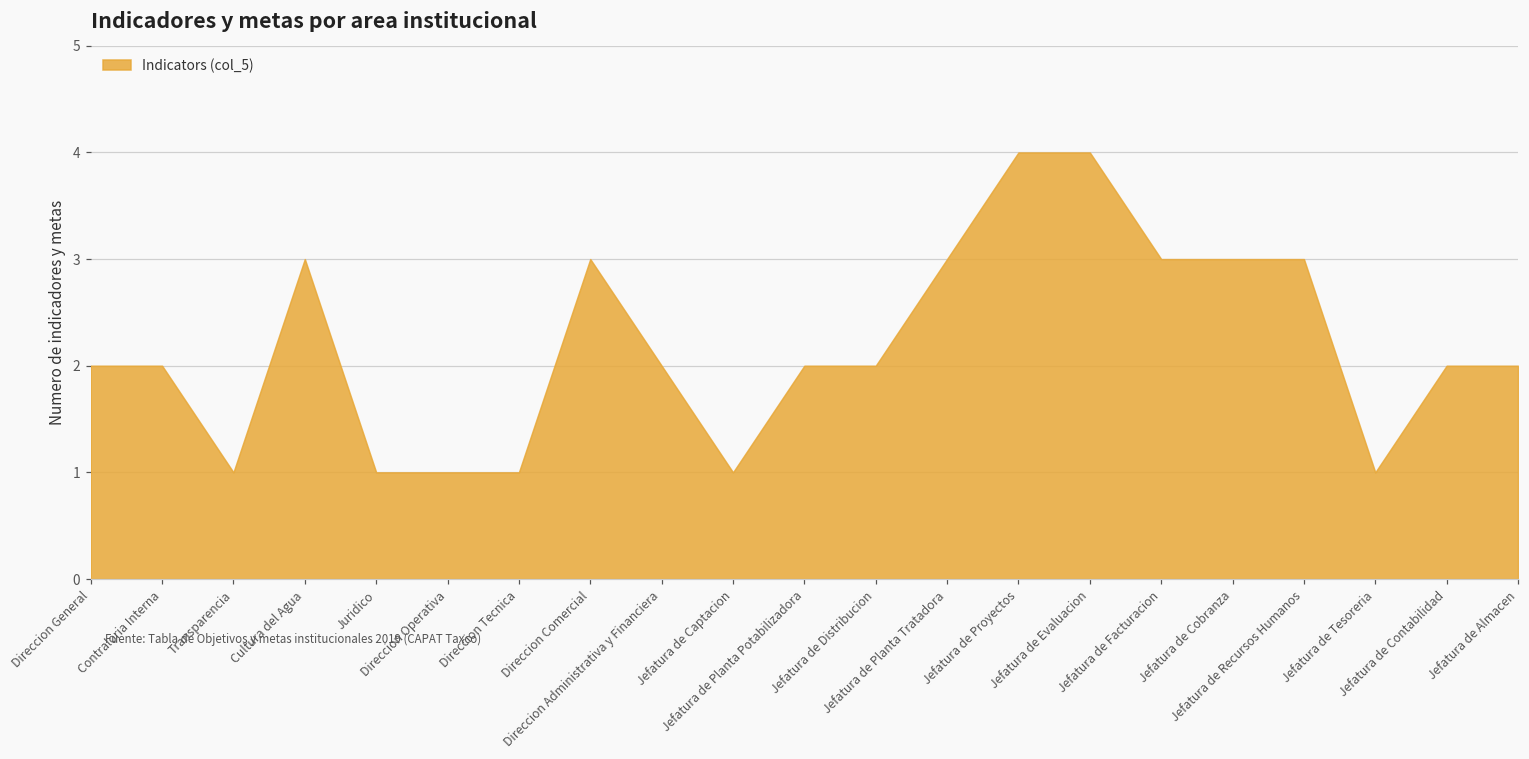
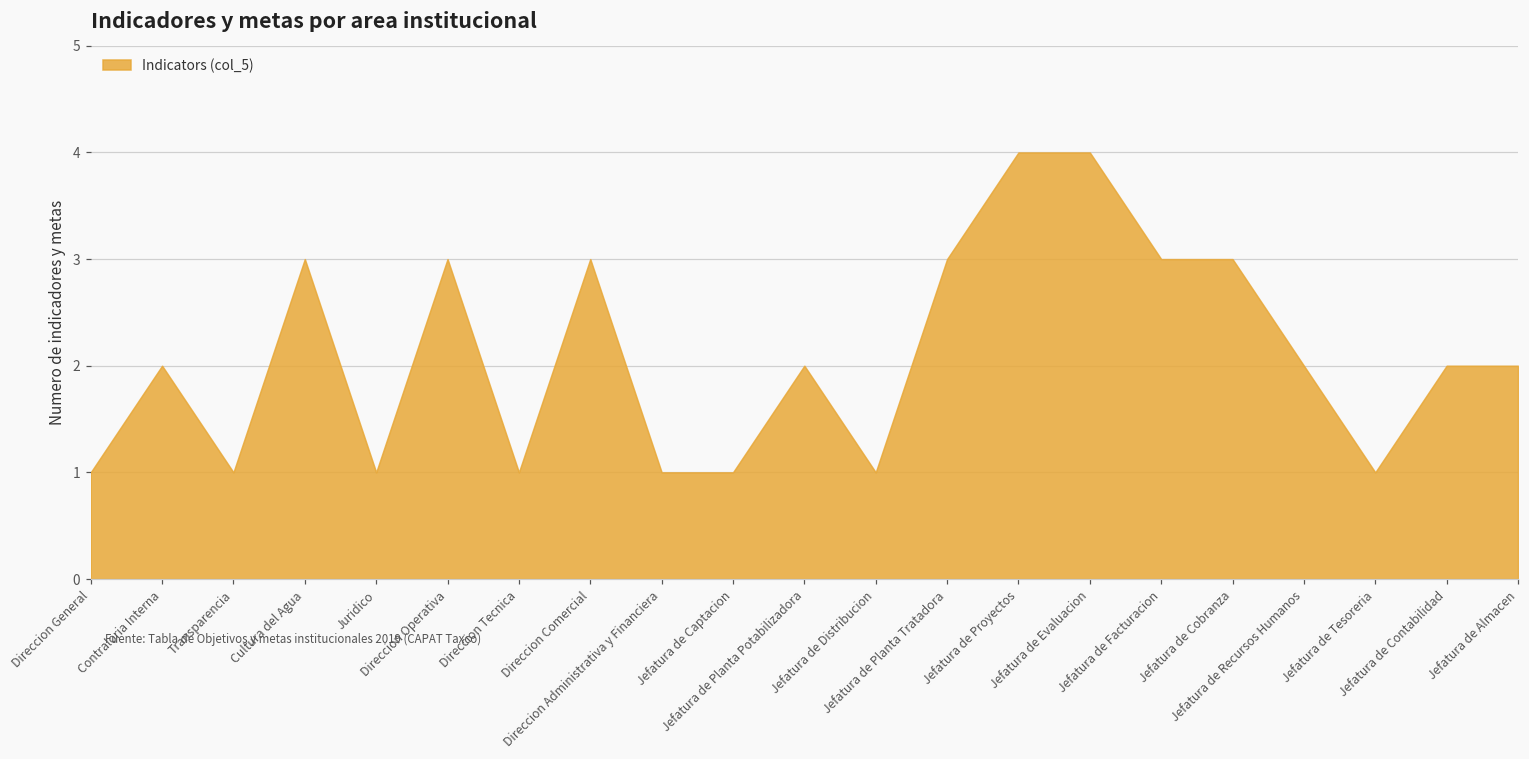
Direccion General: 2 -> 1
Direccion Operativa: 1 -> 3
Direccion Administrativa y Financiera: 2 -> 1
Jefatura de Distribucion: 2 -> 1
Jefatura de Recursos Humanos: 3 -> 2
